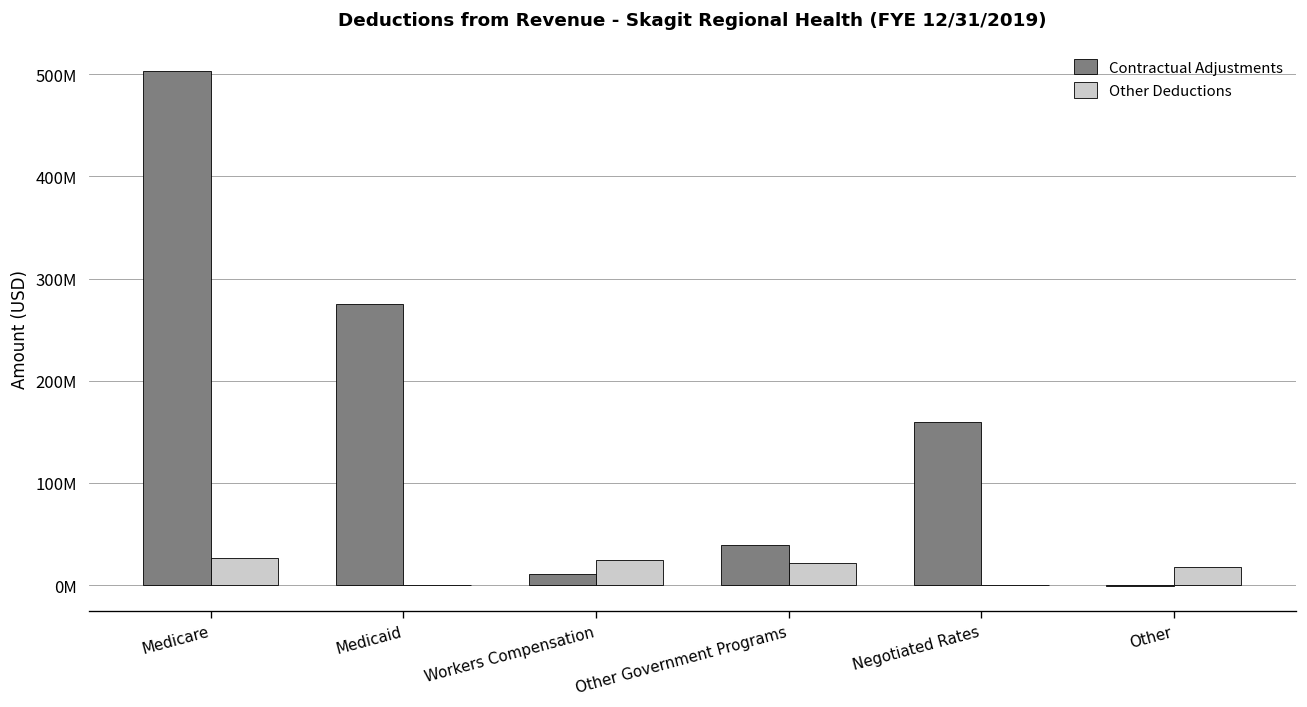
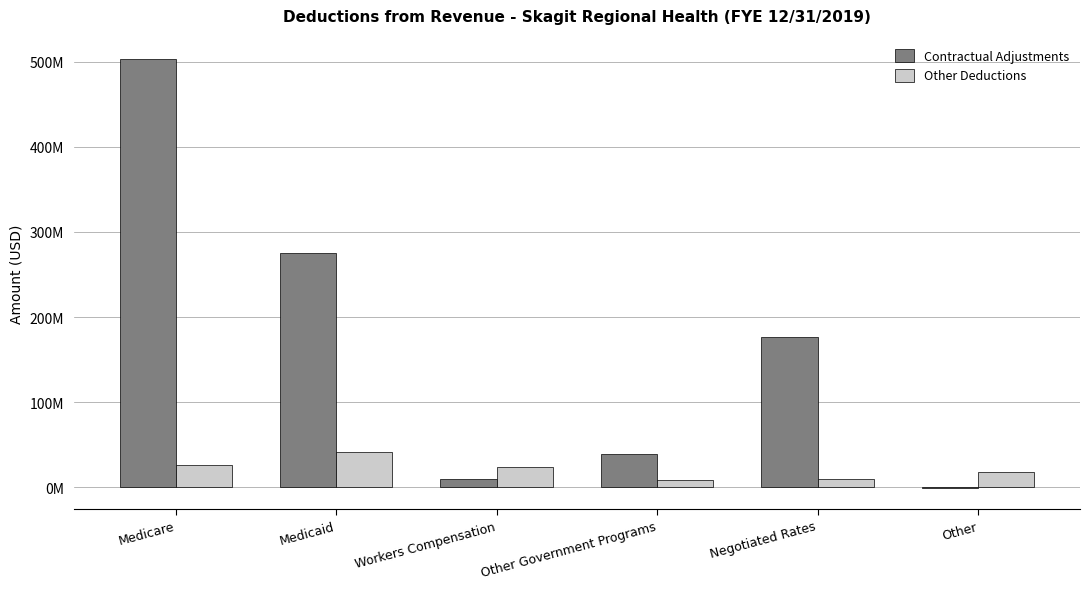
Other Deductions, Medicaid: 0 -> 40000000
Other Deductions, Other Government Programs: 20000000 -> 10000000
Contractual Adjustments, Negotiated Rates: 160000000 -> 180000000
Other Deductions, Negotiated Rates: 0 -> 10000000
